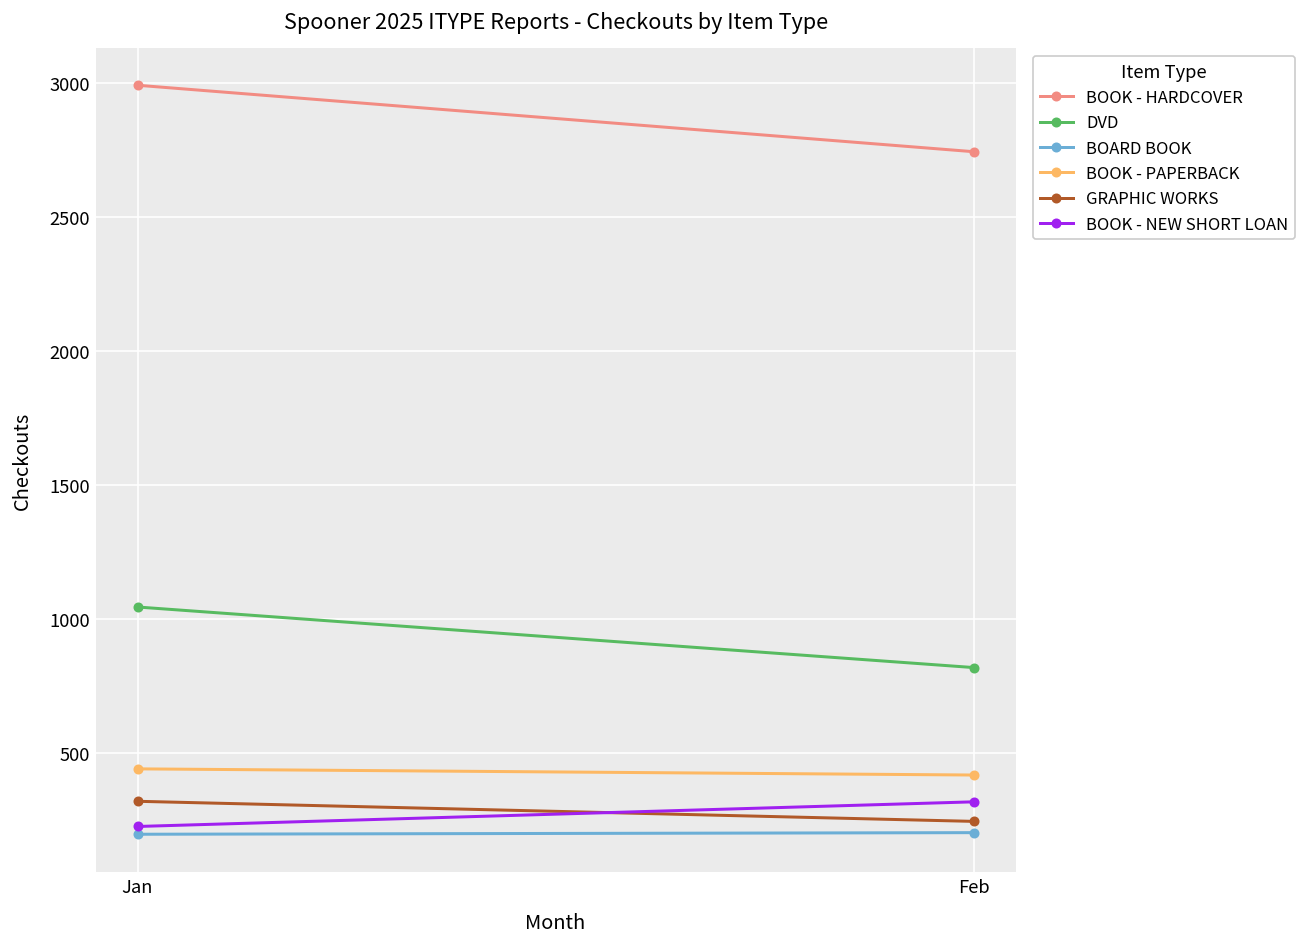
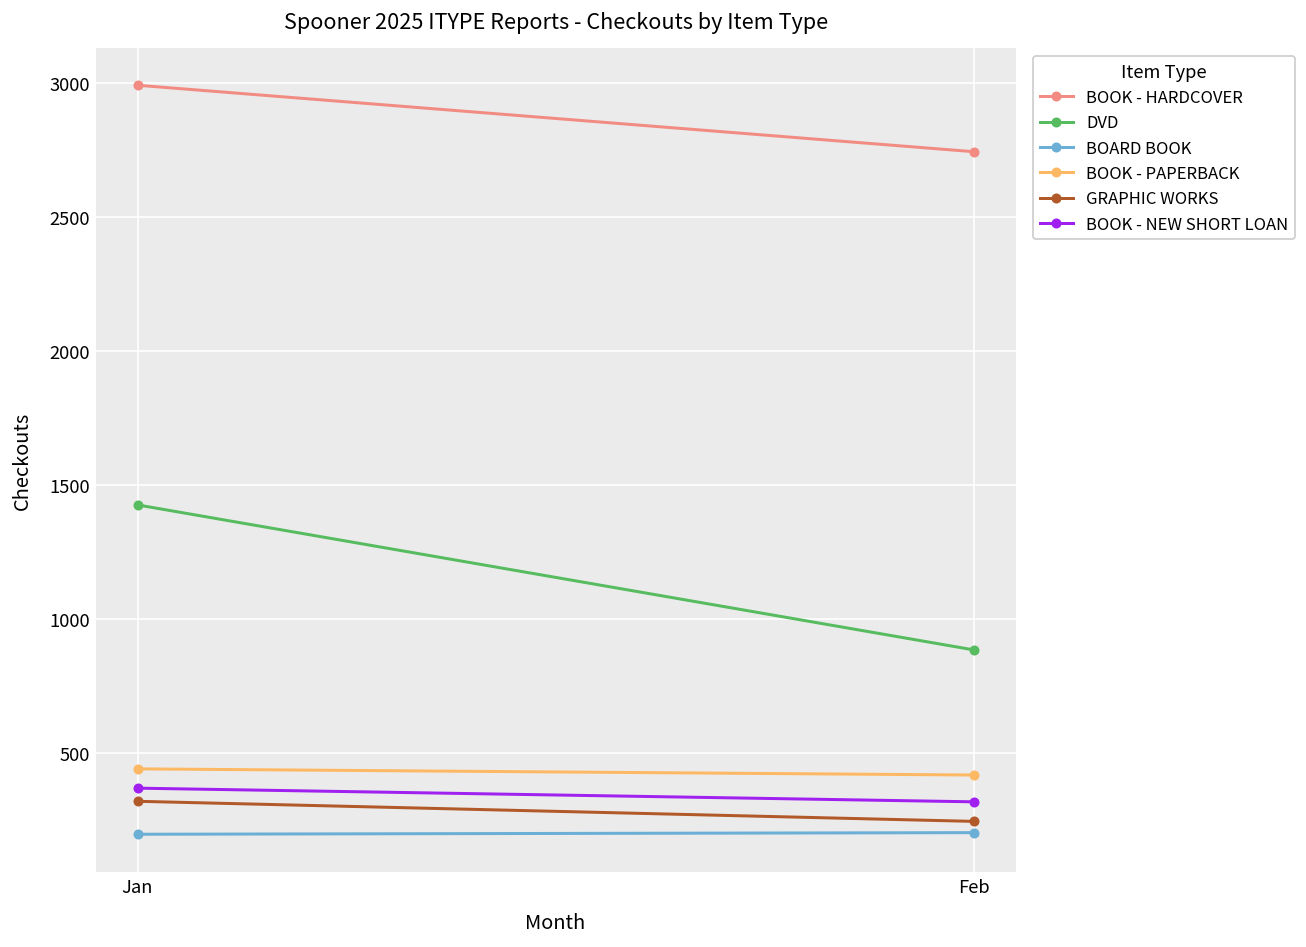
DVD, Jan: 1040 -> 1420
BOOK - NEW SHORT LOAN, Jan: 220 -> 370
DVD, Feb: 820 -> 880
